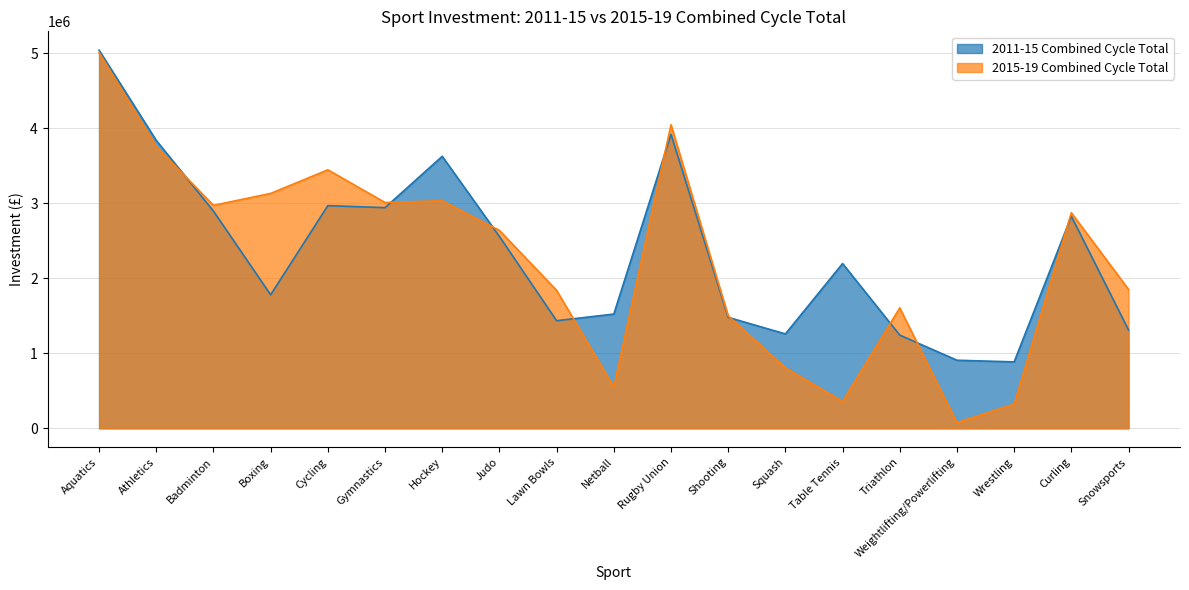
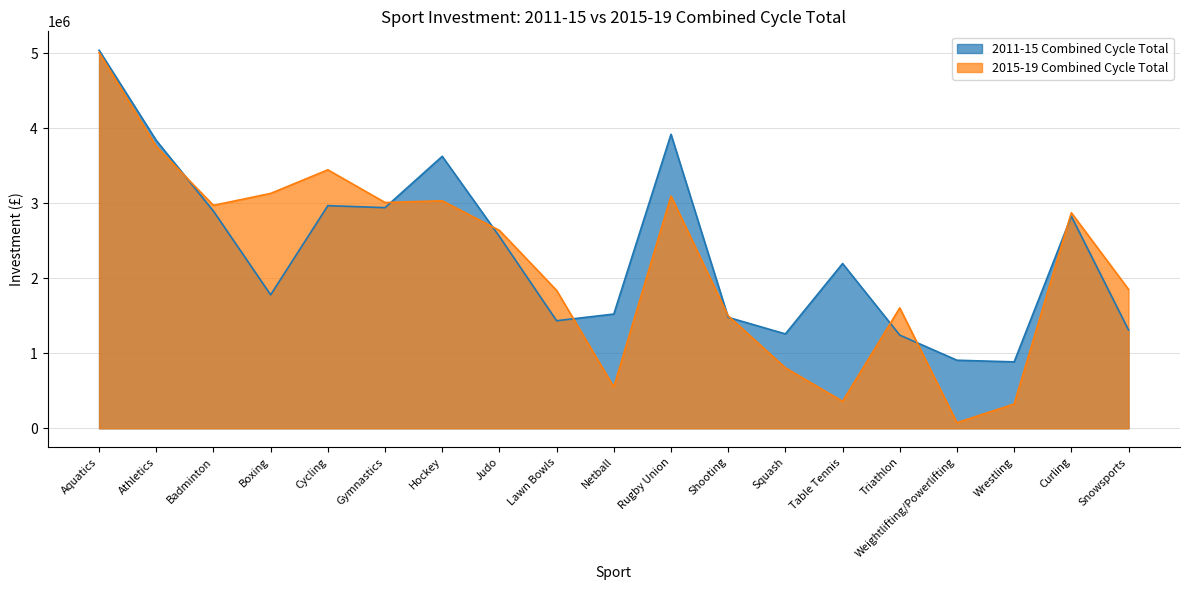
2015-19 Combined Cycle Total, Rugby Union: 4000000 -> 3100000
